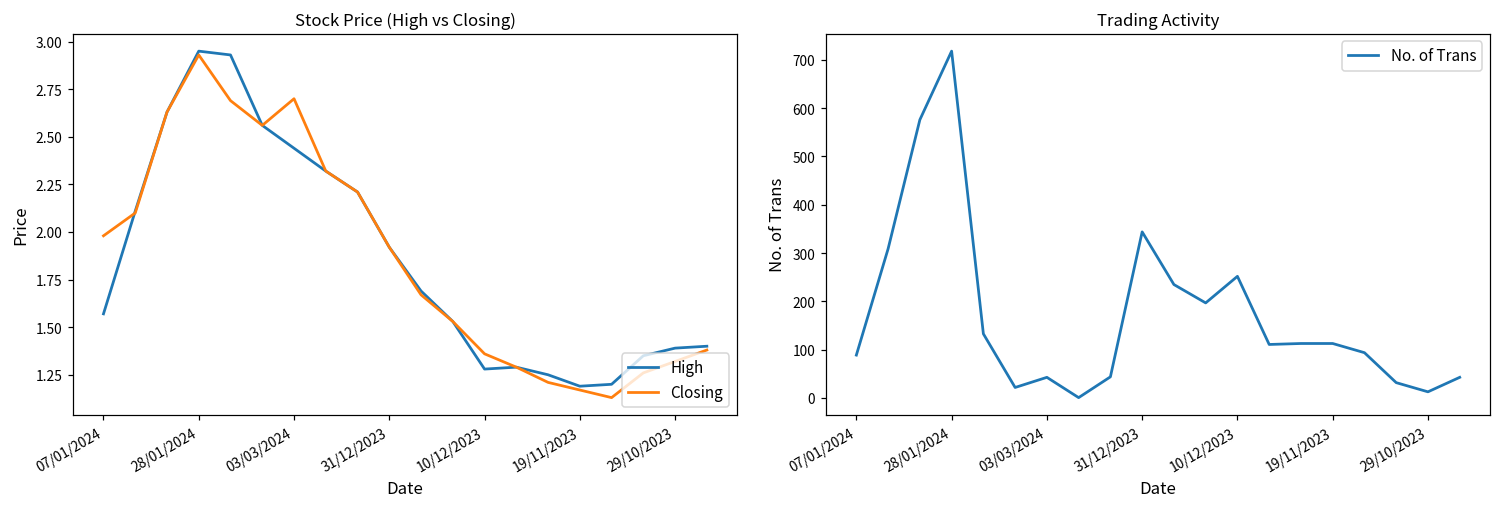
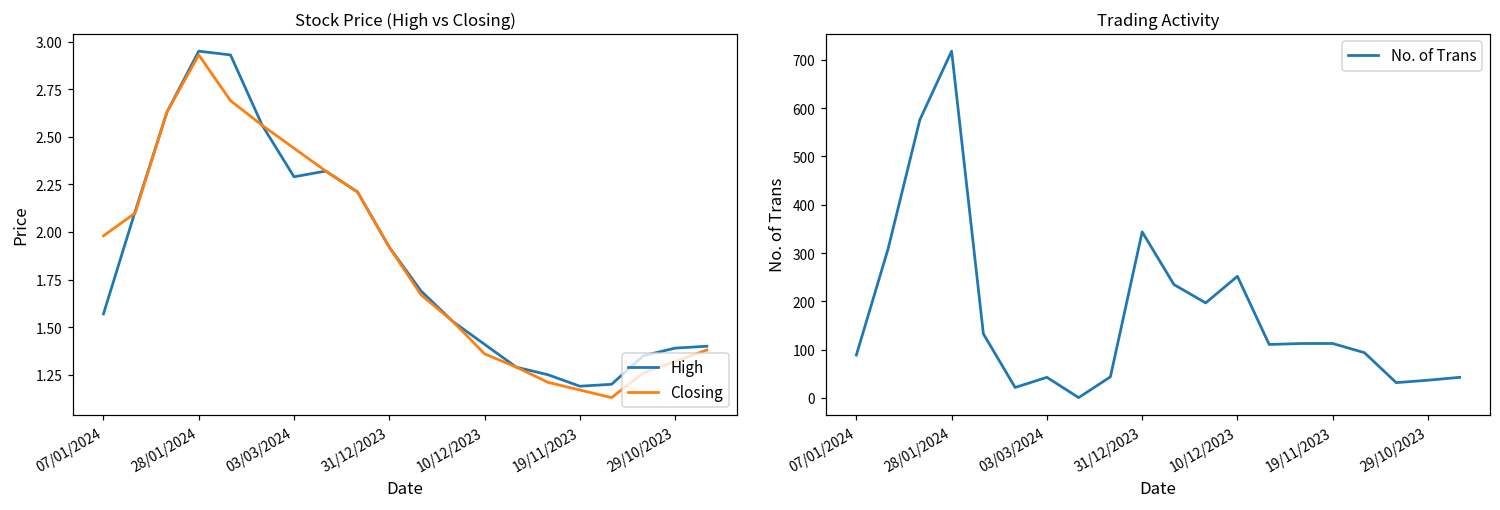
Stock Price (High vs Closing), High, 03/03/2024: 2.44 -> 2.29
Stock Price (High vs Closing), Closing, 03/03/2024: 2.70 -> 2.44
Stock Price (High vs Closing), High, 10/12/2023: 1.28 -> 1.41
Trading Activity, 29/10/2023: 10 -> 40
